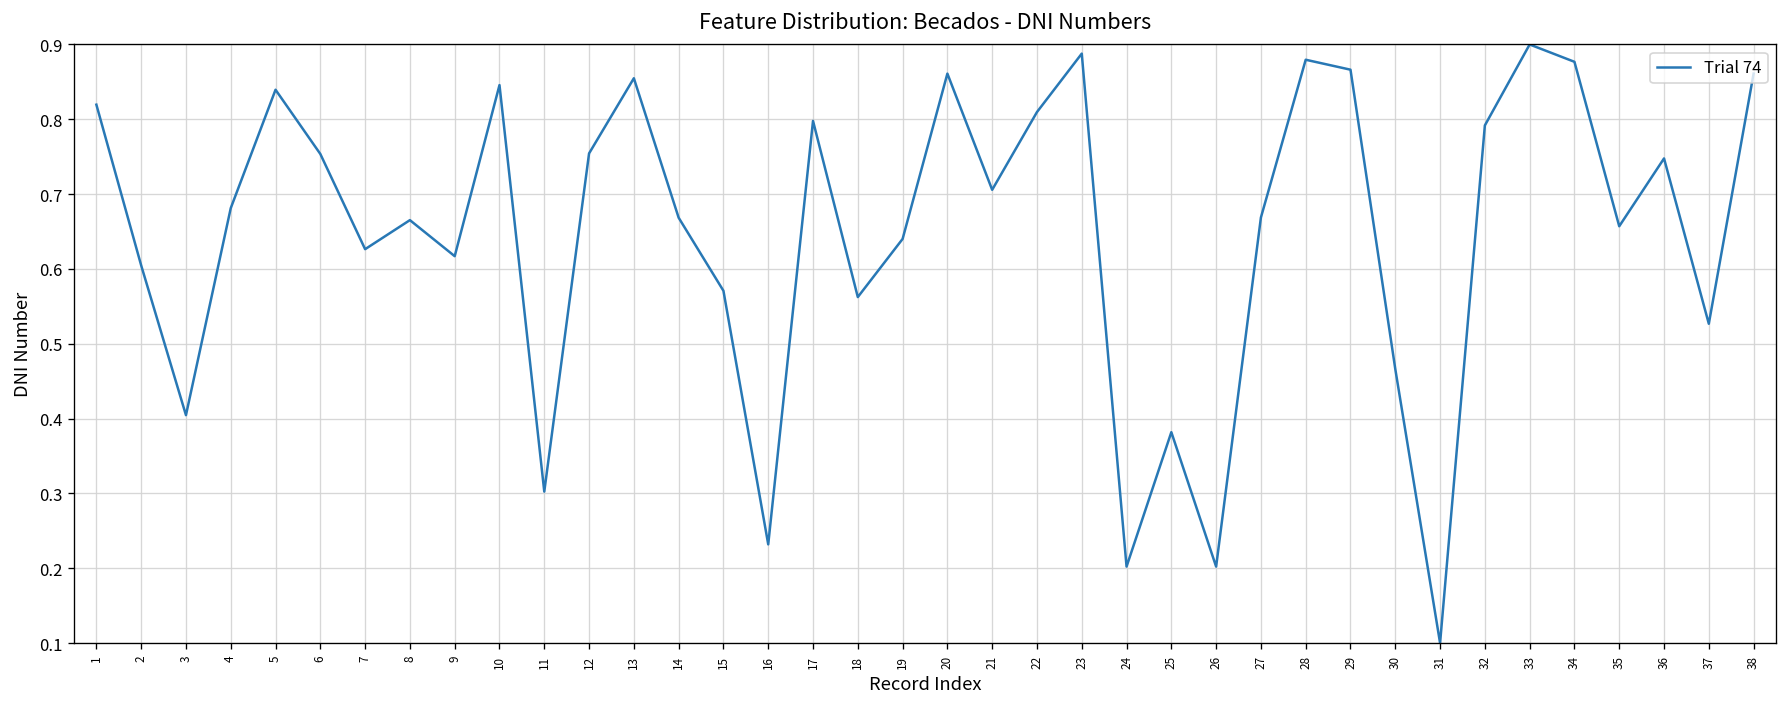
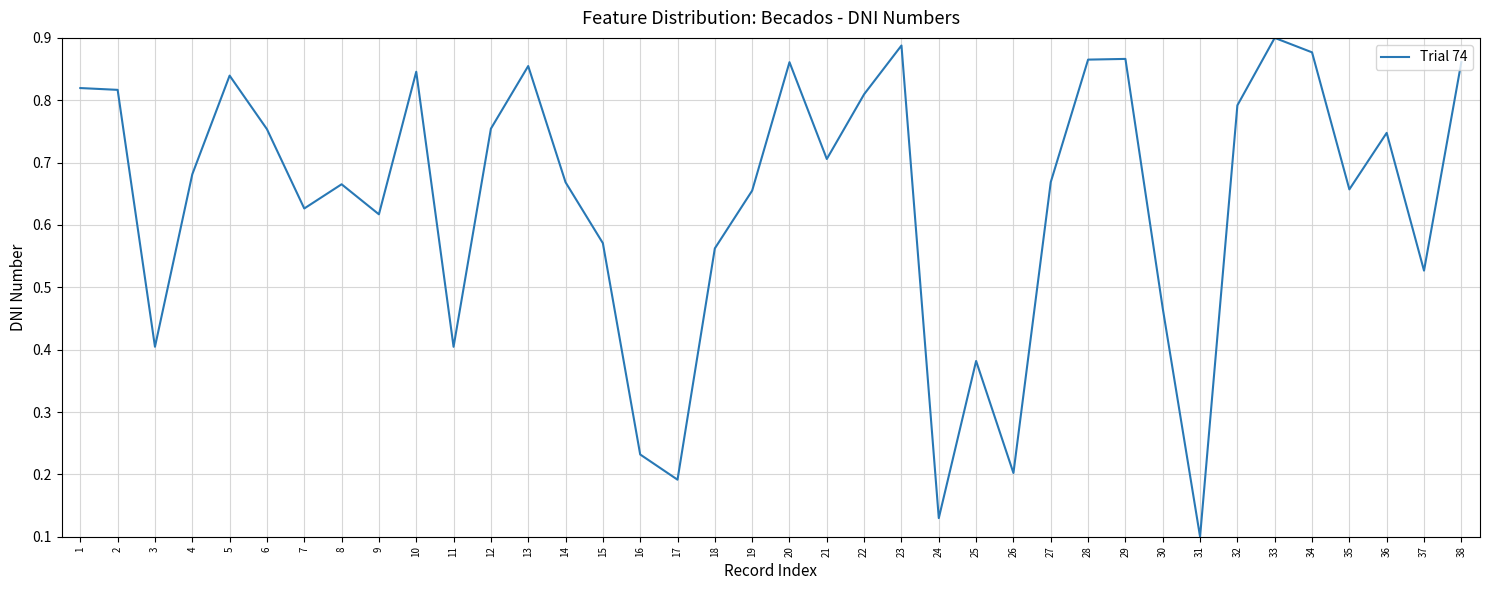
2: 0.60 -> 0.82
11: 0.30 -> 0.40
17: 0.80 -> 0.19
19: 0.64 -> 0.66
24: 0.20 -> 0.13
28: 0.88 -> 0.87
